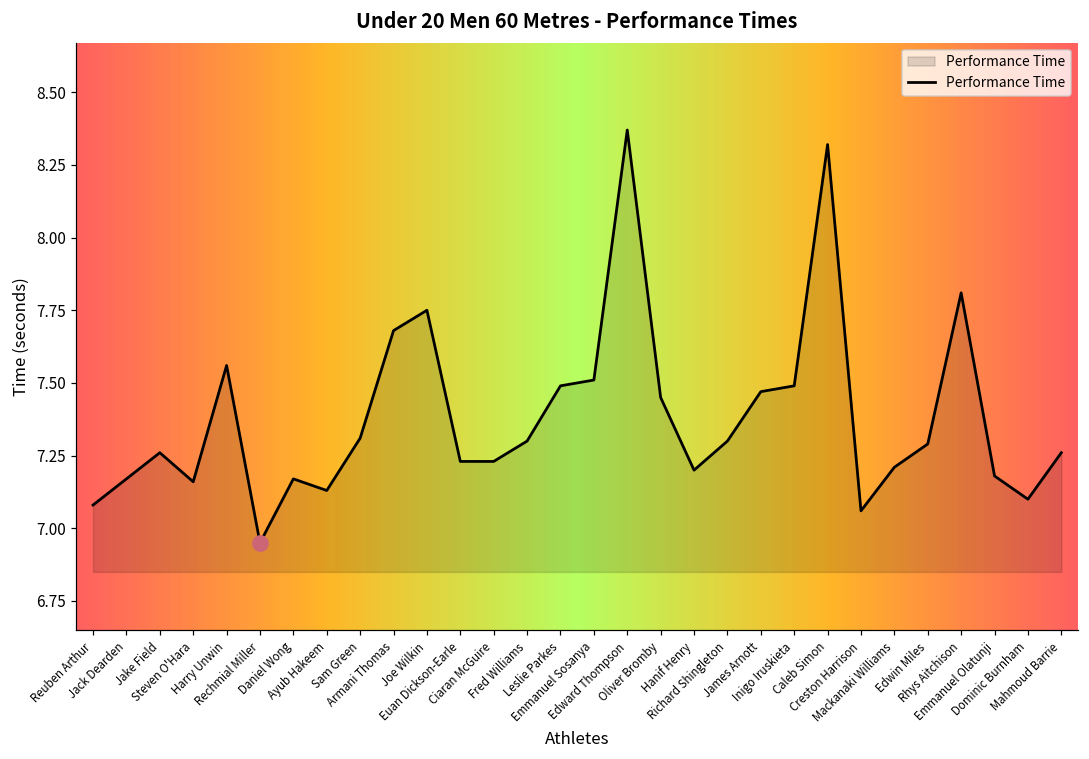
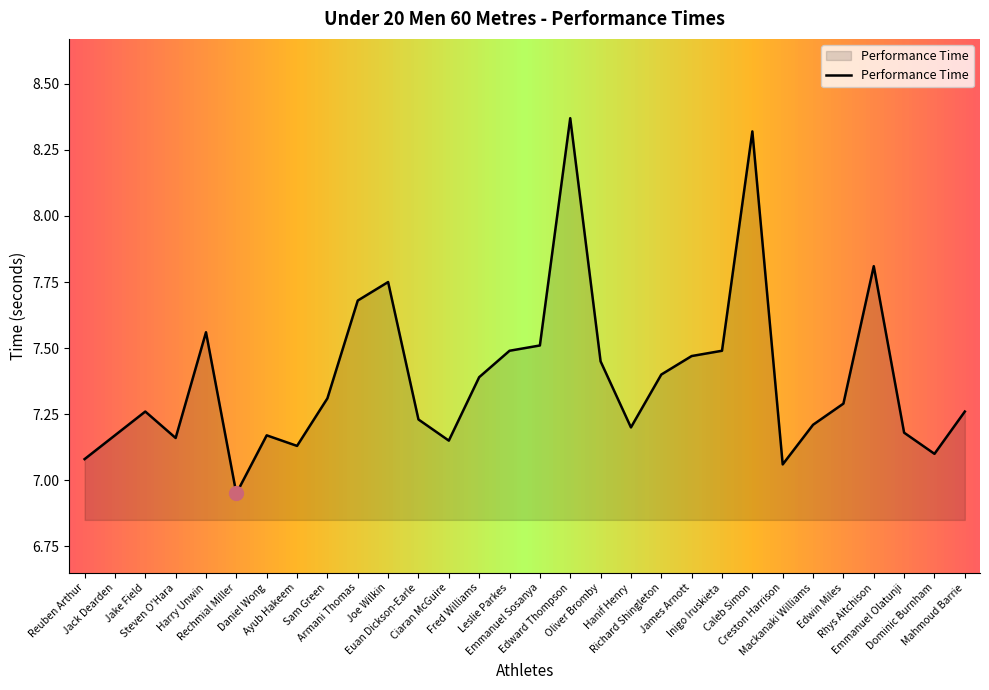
Performance Time, Ciaran McGuire: 7.23 -> 7.15
Performance Time, Fred Williams: 7.30 -> 7.39
Performance Time, Richard Shingleton: 7.3 -> 7.4
